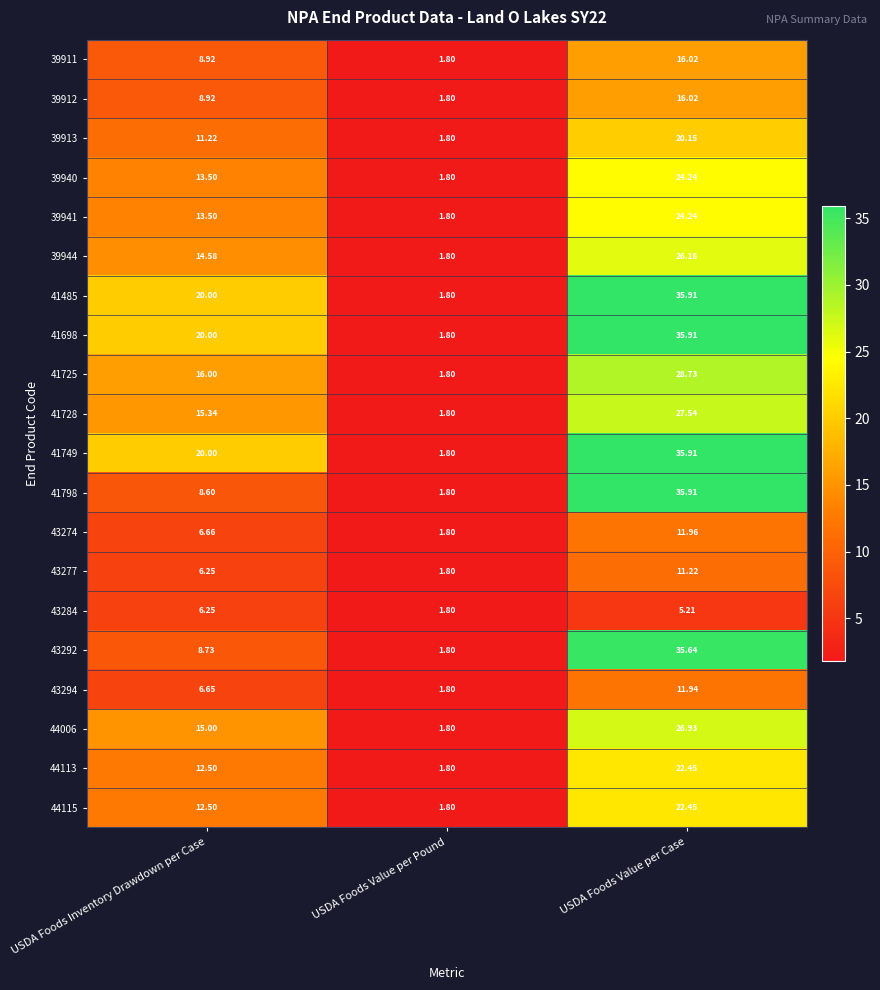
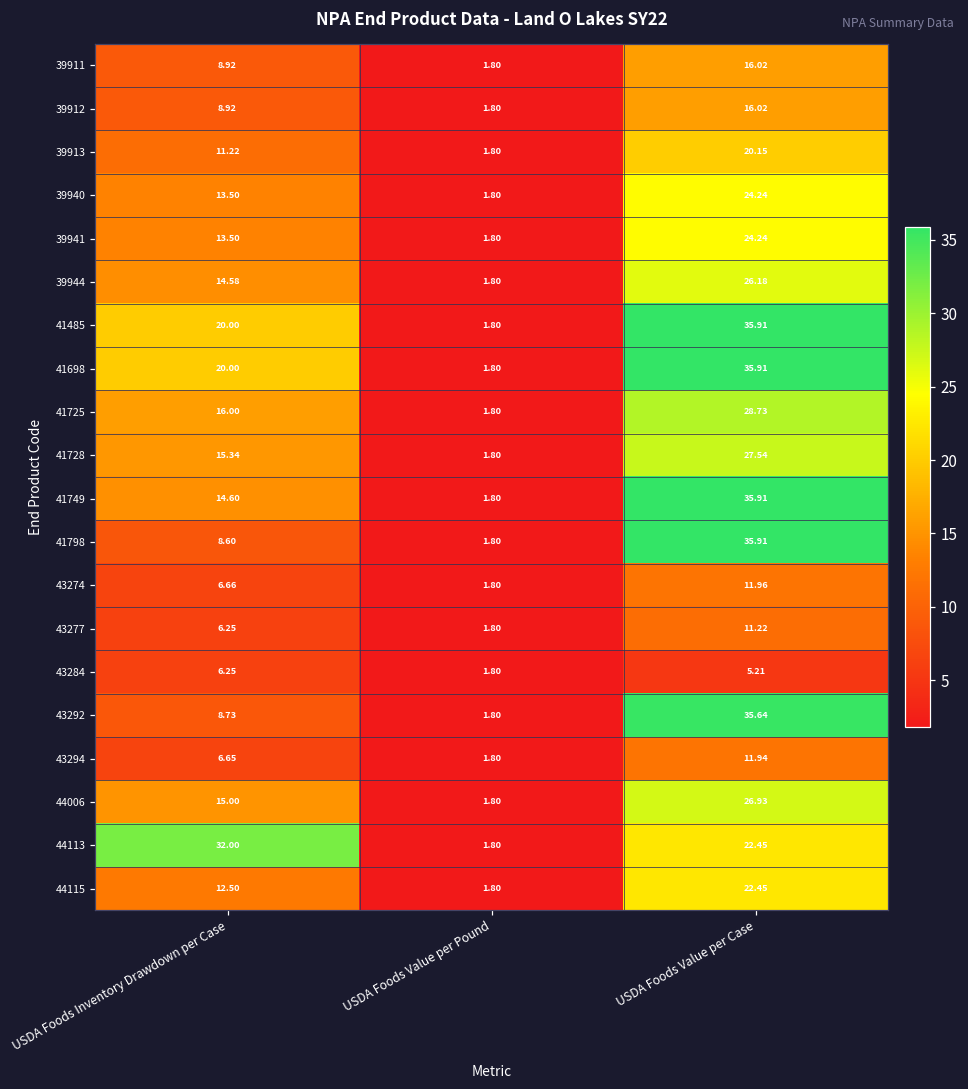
41749, USDA Foods Inventory Drawdown per Case: 20.00 -> 14.60
44113, USDA Foods Inventory Drawdown per Case: 12.50 -> 32.00
